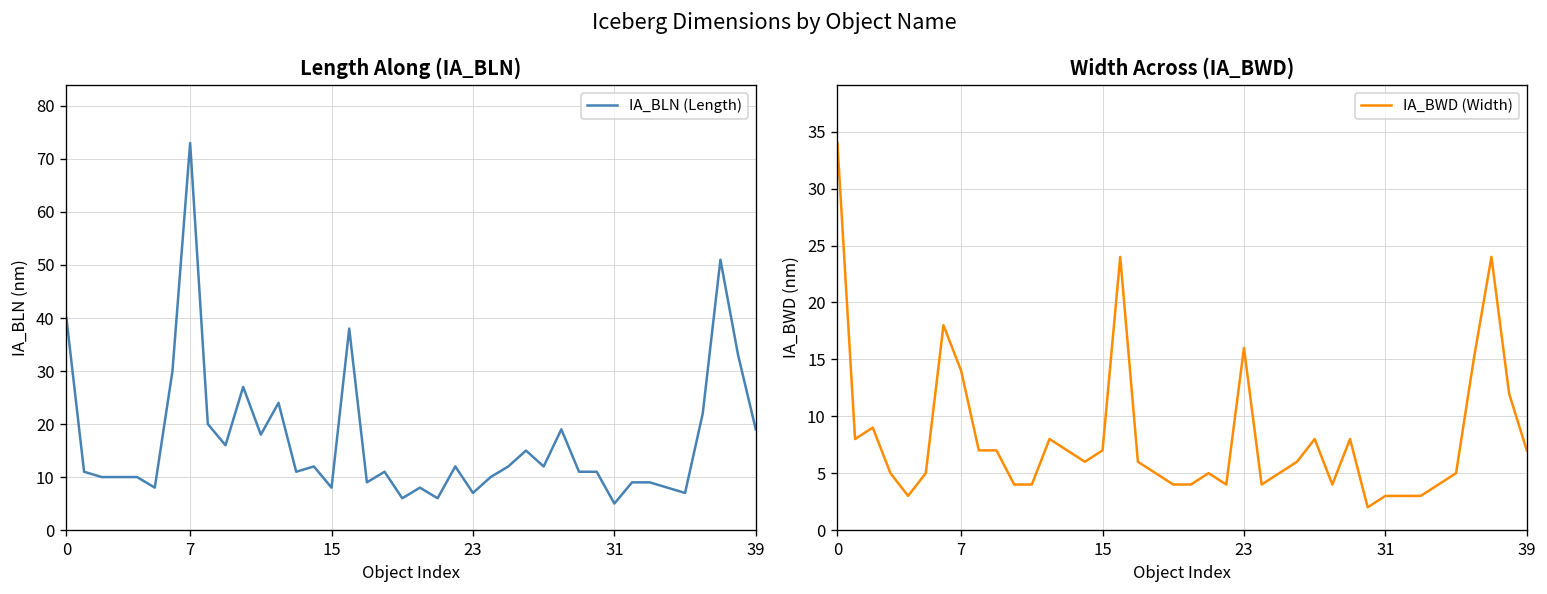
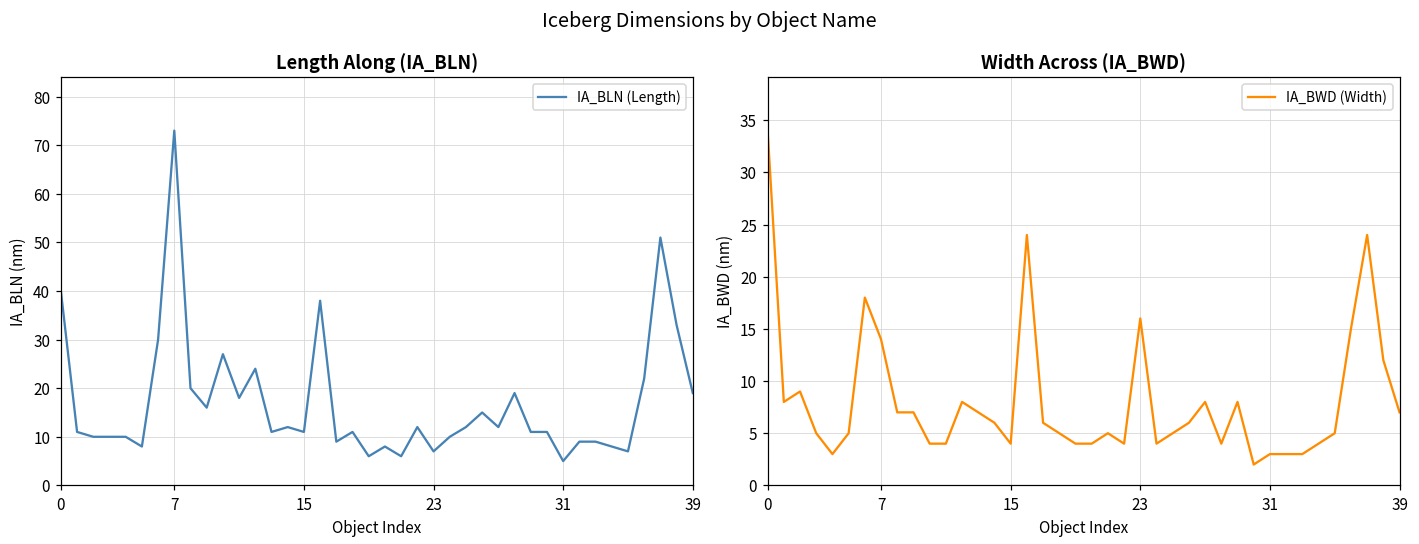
Length Along (IA_BLN), 15: 8 -> 11
Width Across (IA_BWD), 15: 7 -> 4
